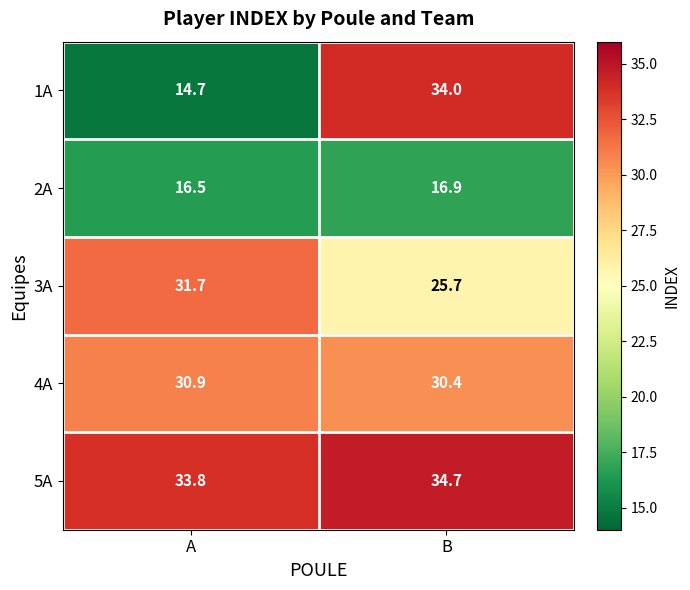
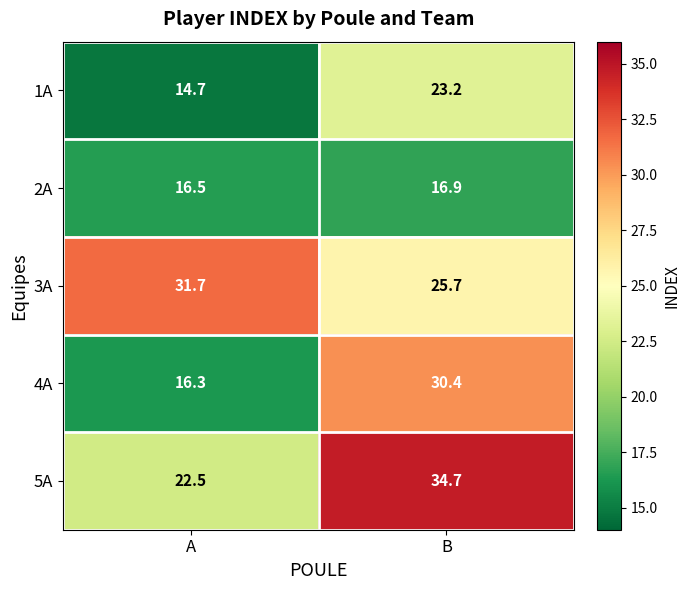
1A, B: 34.0 -> 23.2
4A, A: 30.9 -> 16.3
5A, A: 33.8 -> 22.5
